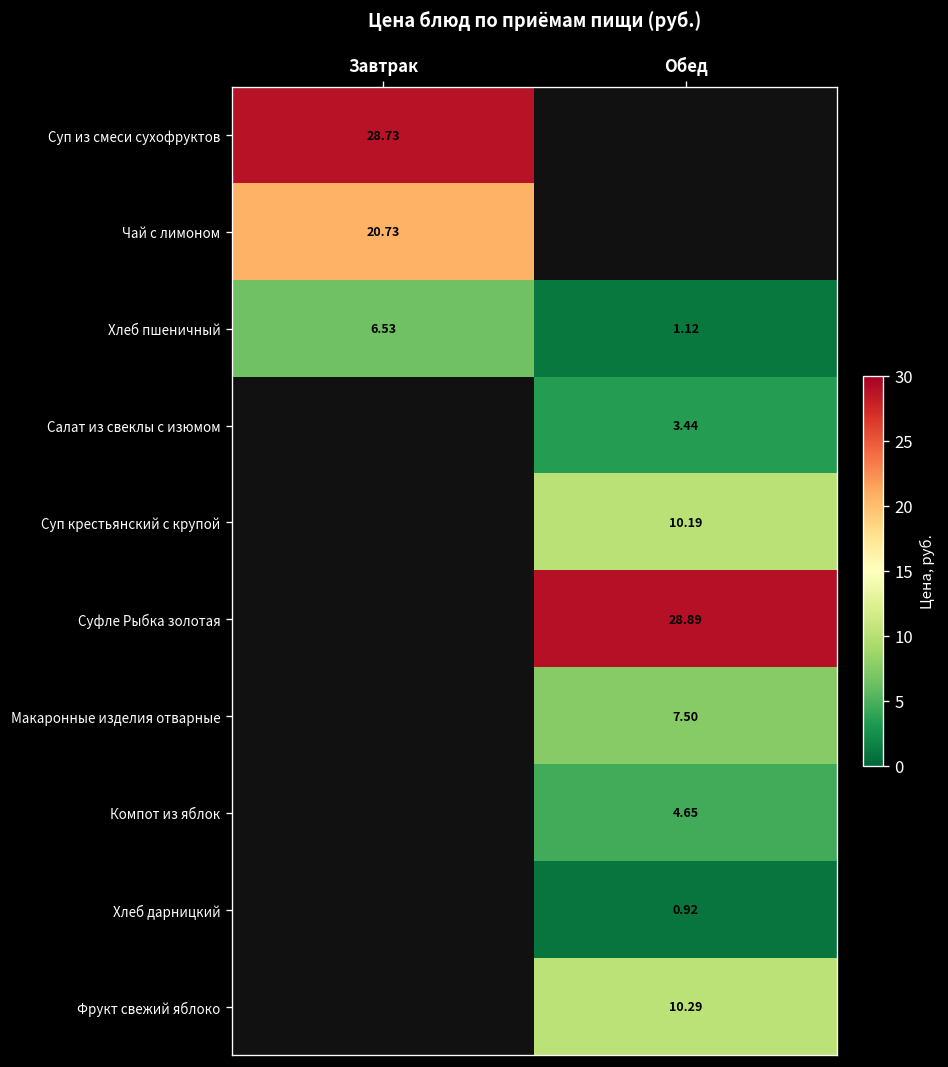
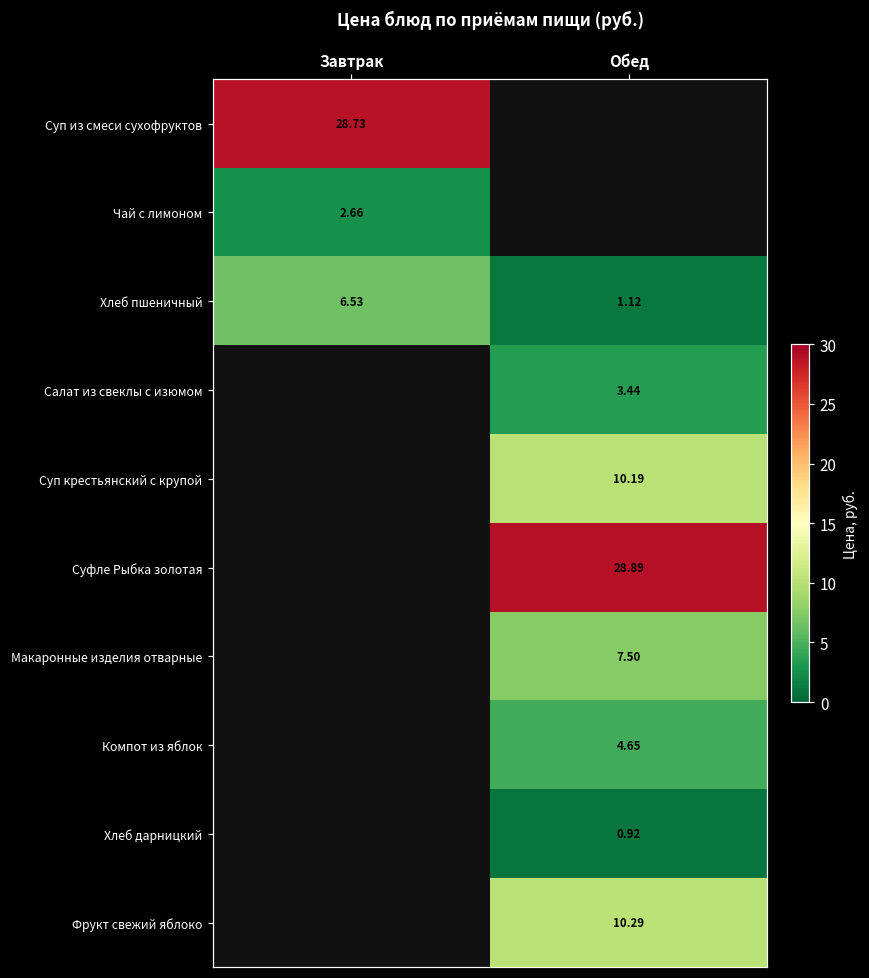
Чай с лимоном, Завтрак: 20.73 -> 2.66
